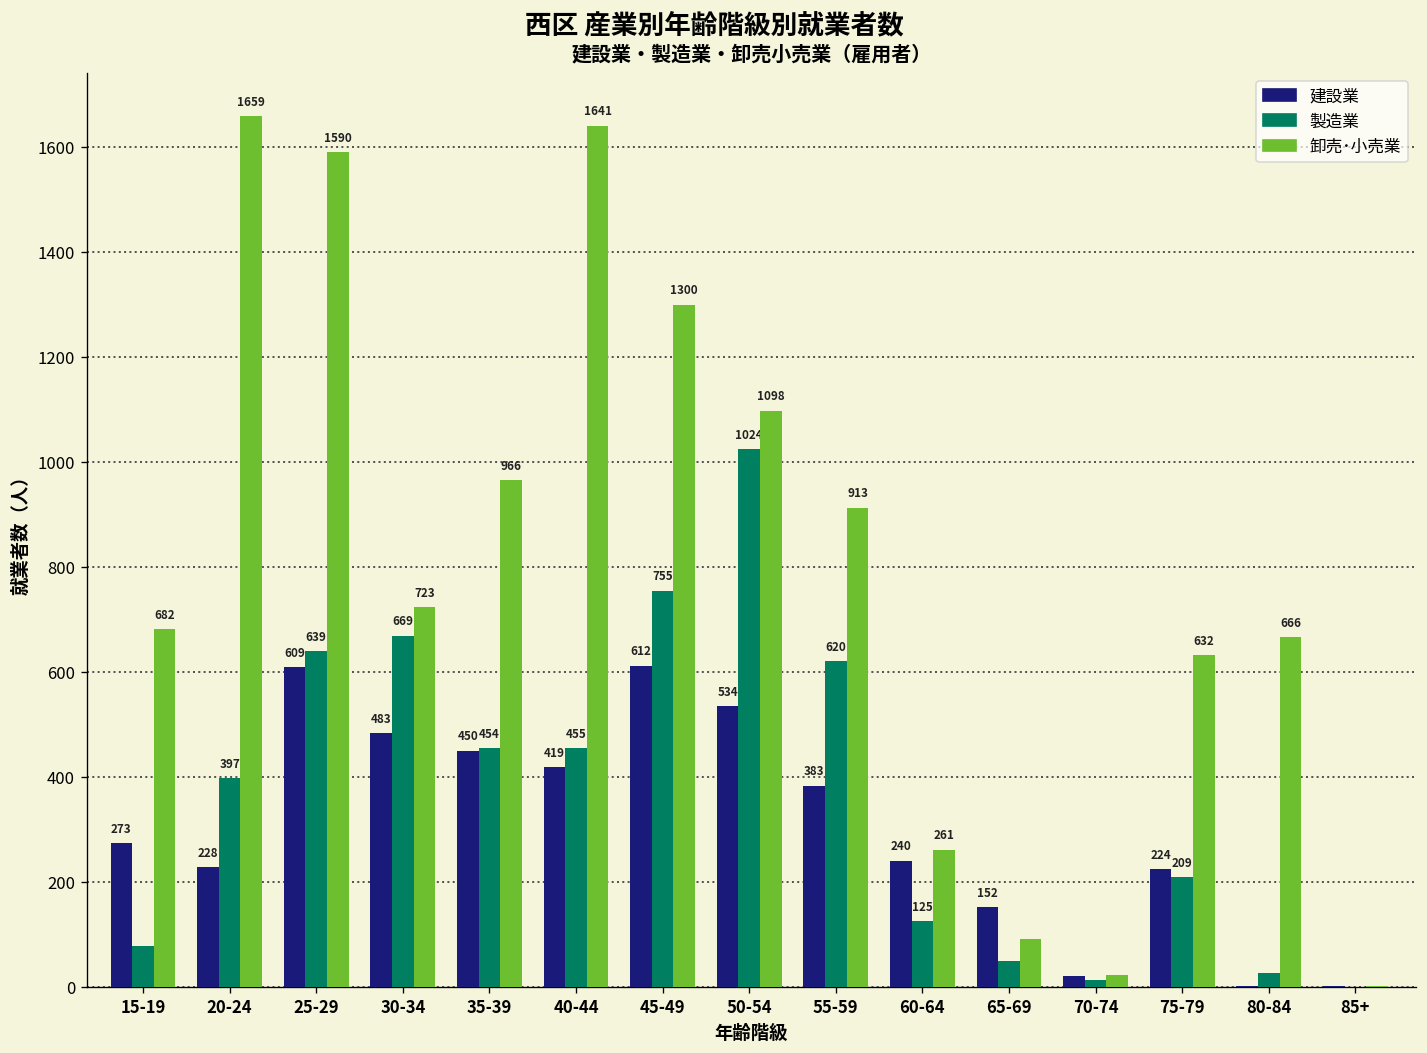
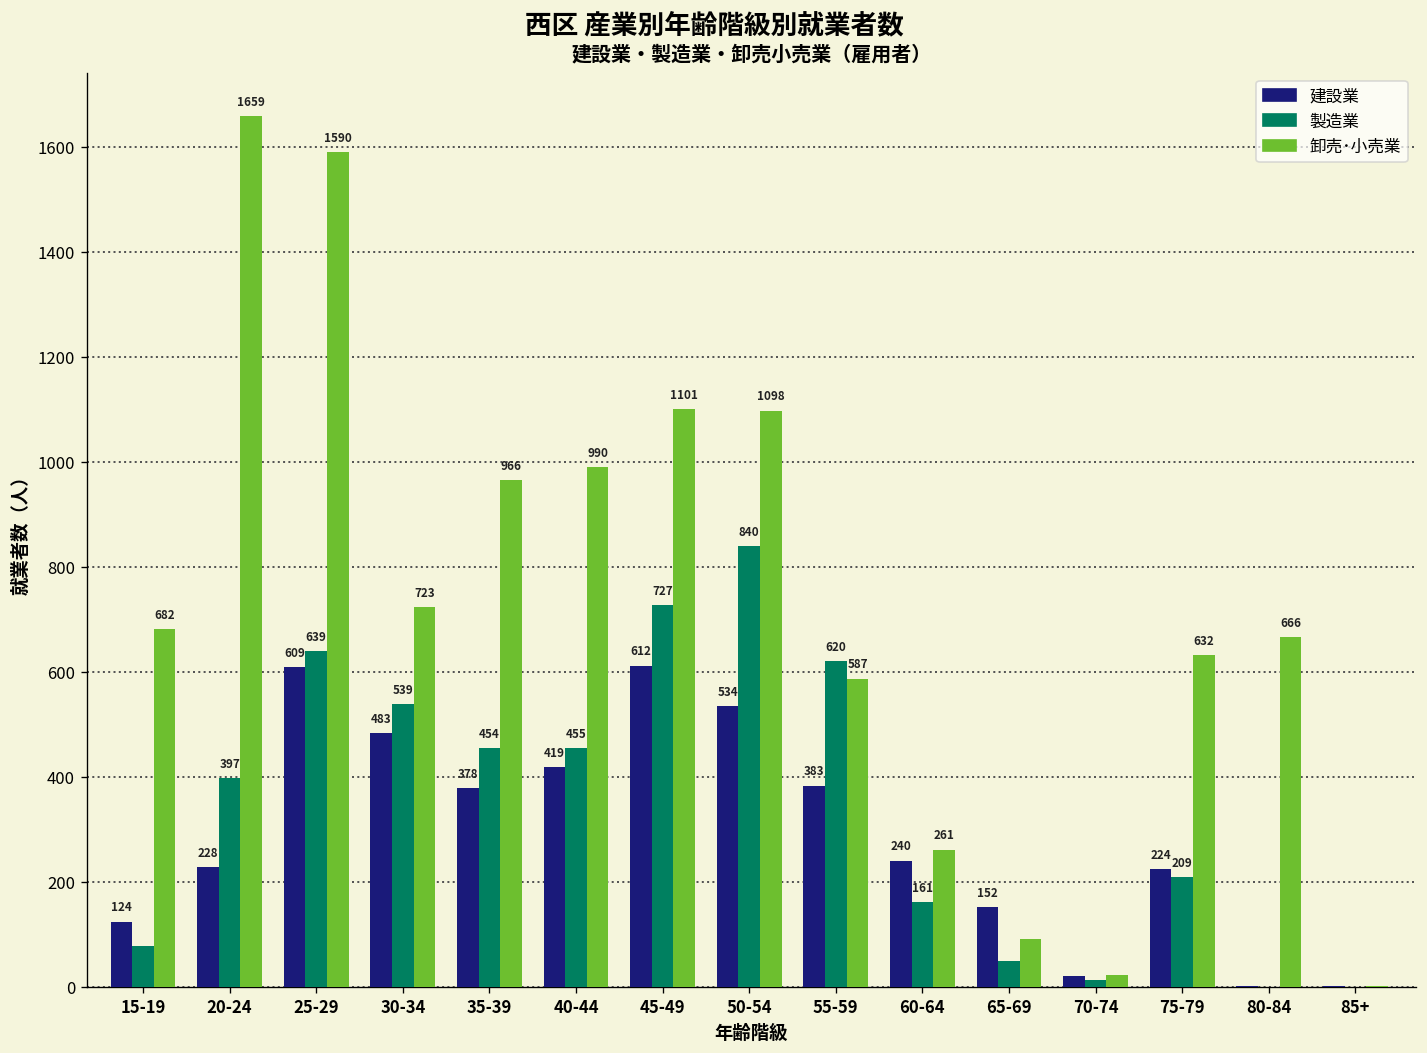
建設業, 15-19: 273 -> 124
製造業, 30-34: 669 -> 539
建設業, 35-39: 450 -> 378
卸売･小売業, 40-44: 1641 -> 990
製造業, 45-49: 755 -> 727
卸売･小売業, 45-49: 1300 -> 1101
製造業, 50-54: 1024 -> 840
卸売･小売業, 55-59: 913 -> 587
製造業, 60-64: 125 -> 161
製造業, 80-84: 30 -> 0
